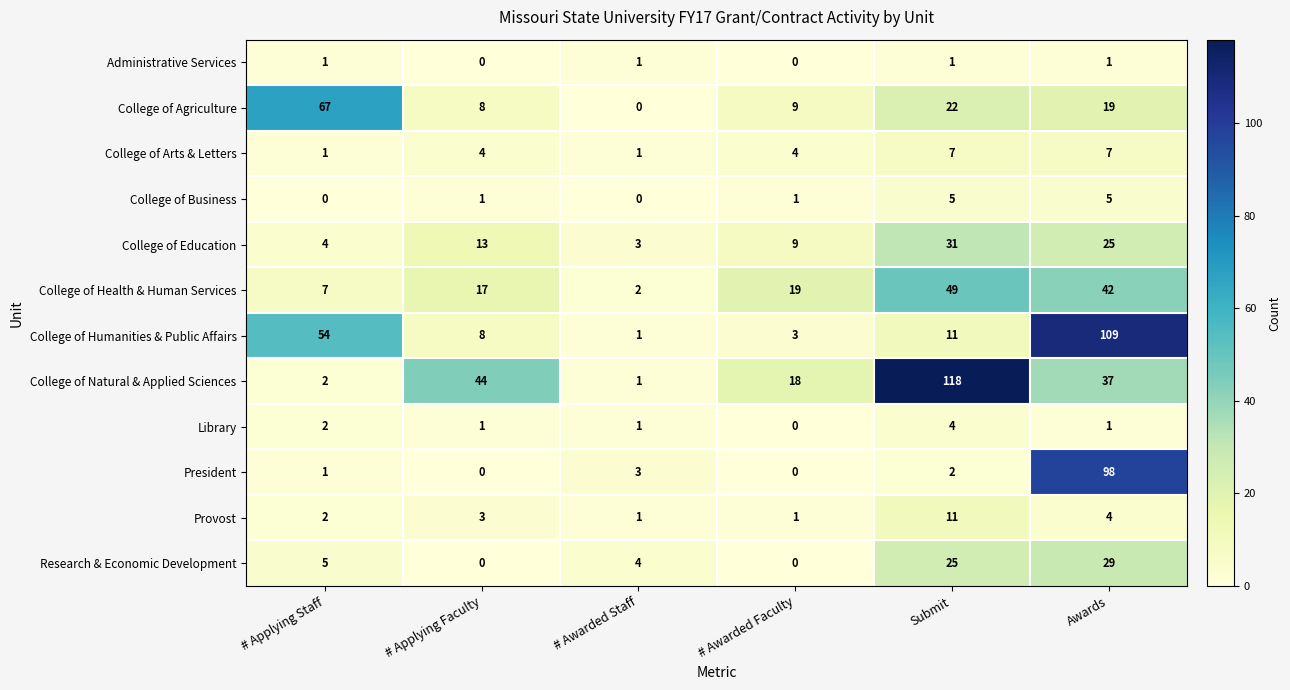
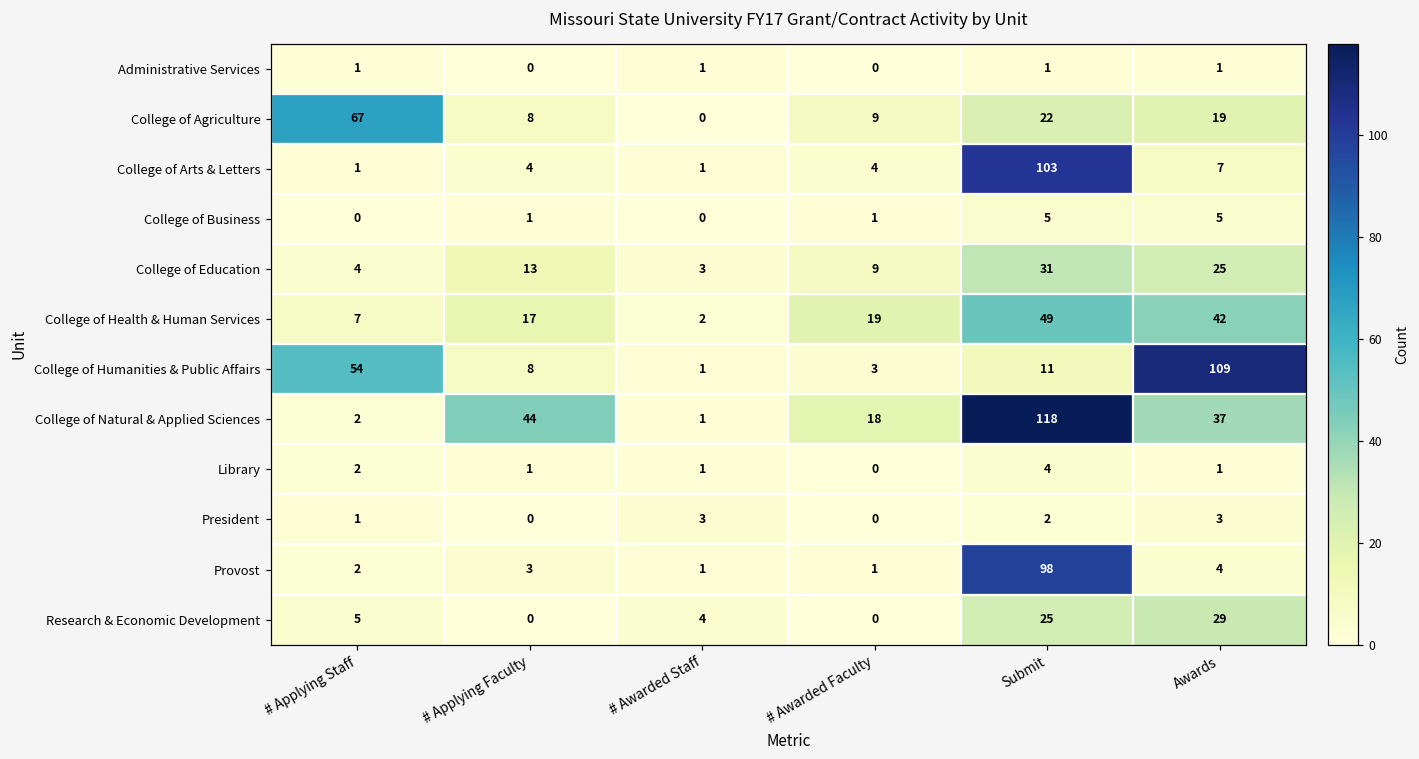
College of Arts & Letters, Submit: 7 -> 103
President, Awards: 98 -> 3
Provost, Submit: 11 -> 98
